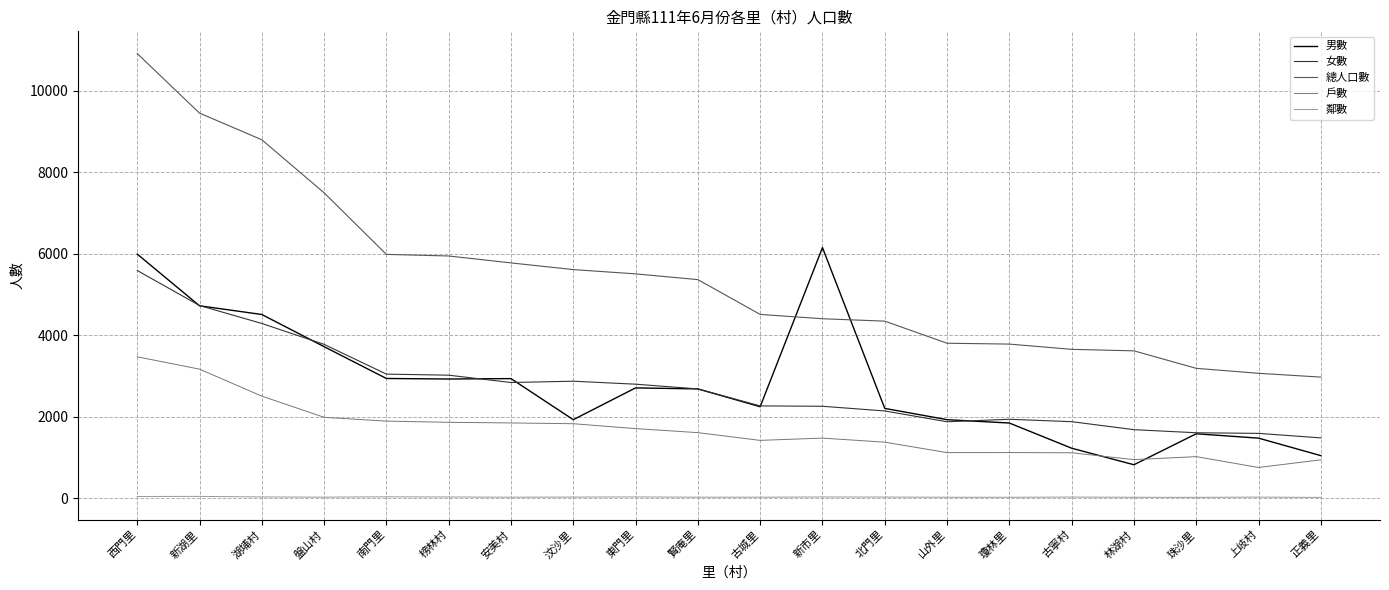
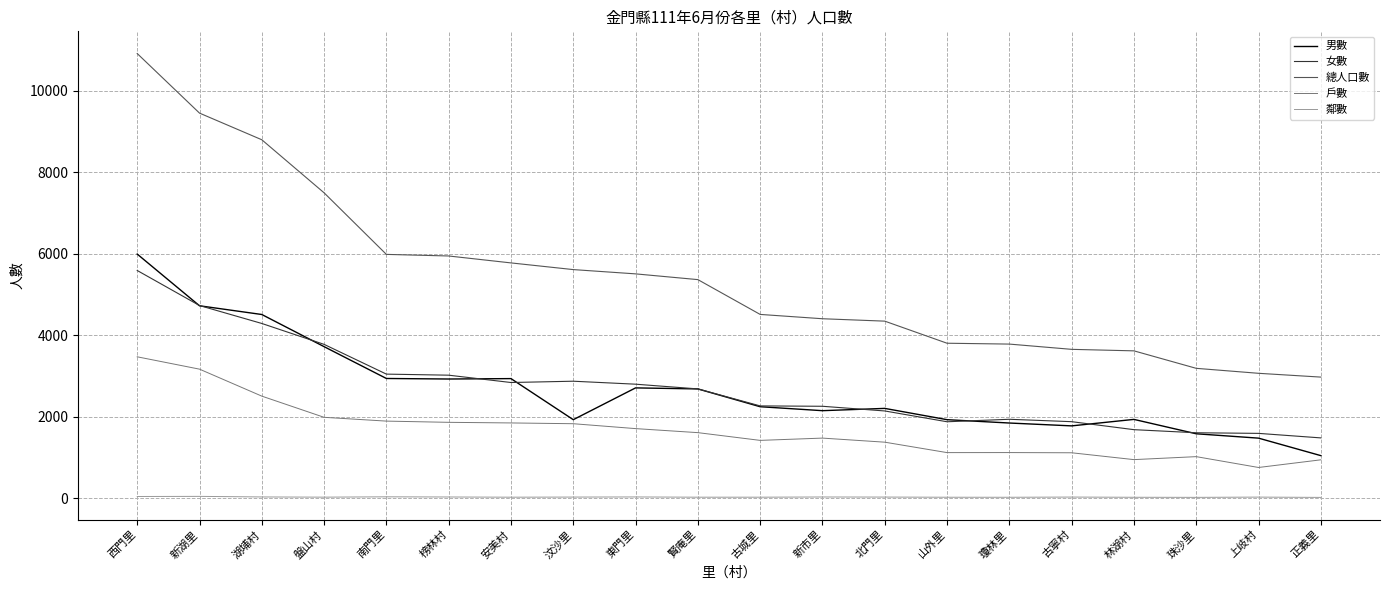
男數, 新市里: 6200 -> 2100
男數, 古寧村: 1200 -> 1800
男數, 林湖村: 800 -> 1900
